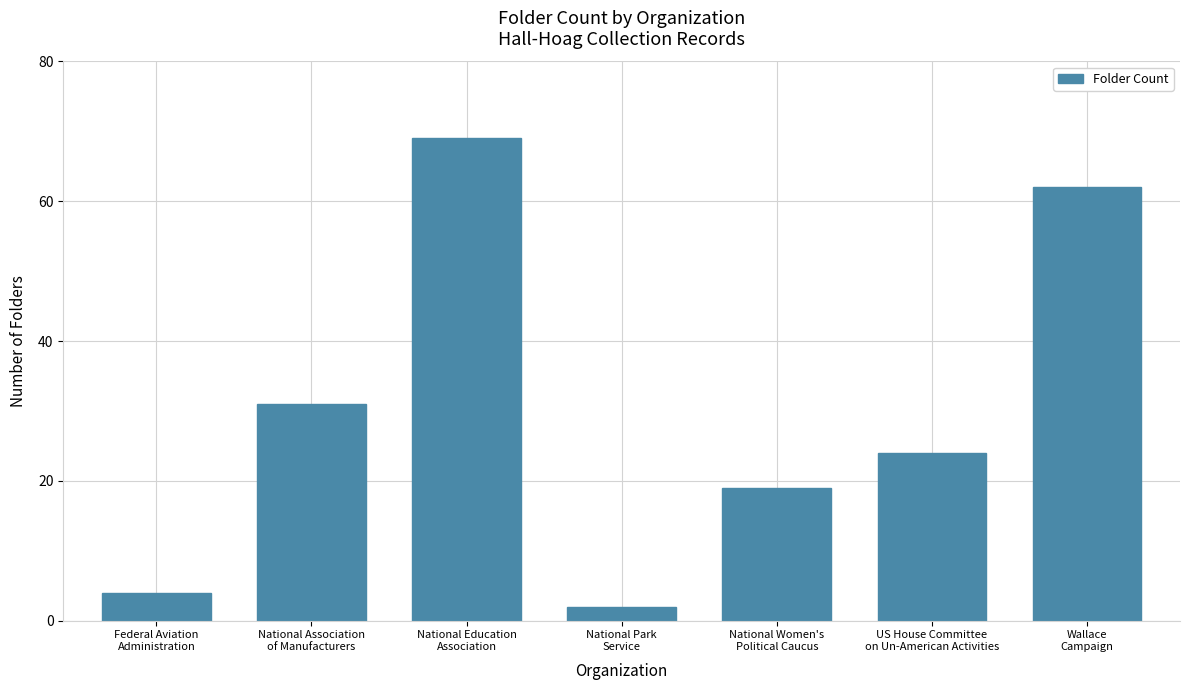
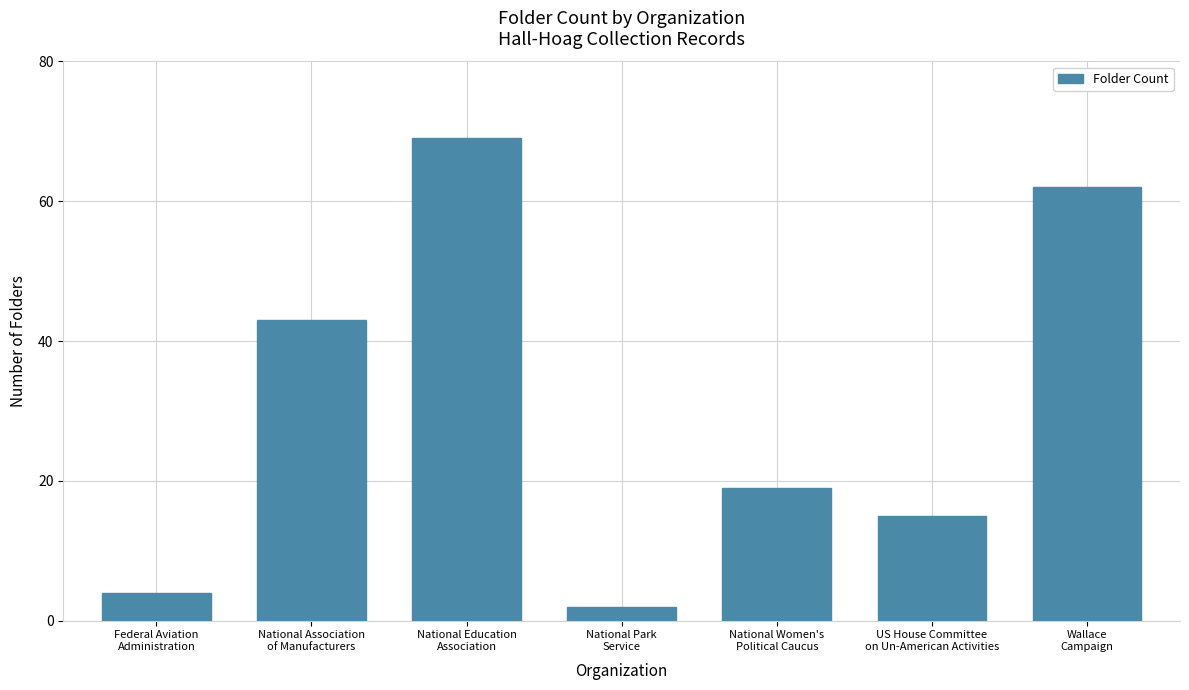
National Association of Manufacturers: 31 -> 43
US House Committee on Un-American Activities: 24 -> 15
